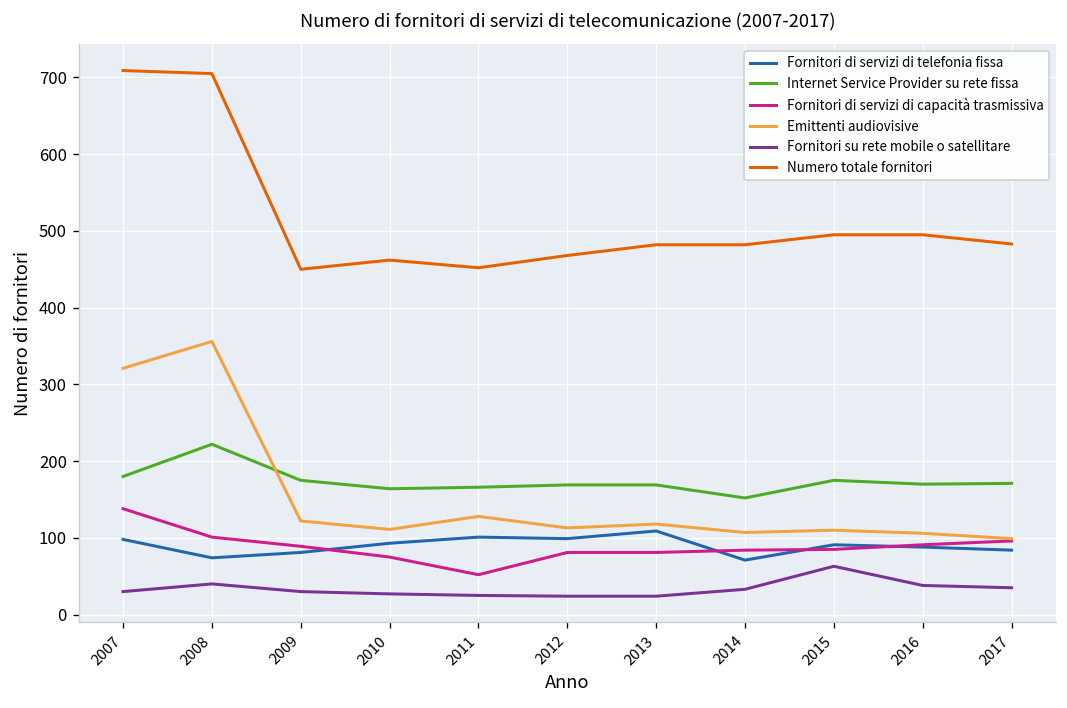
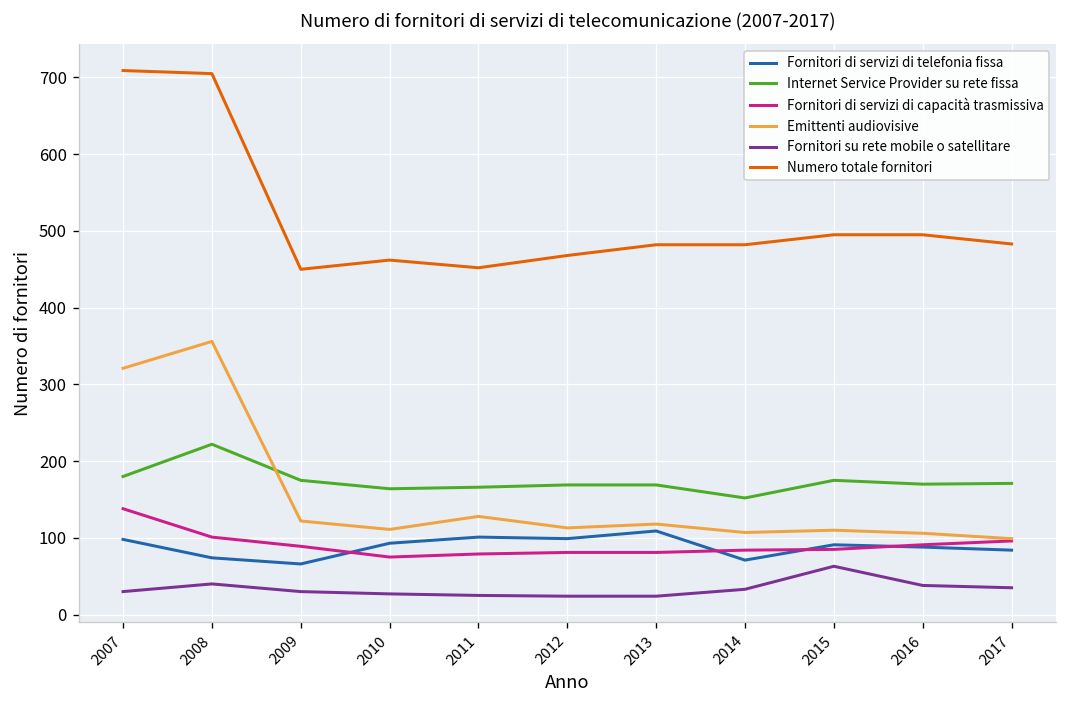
Fornitori di servizi di telefonia fissa, 2009: 80 -> 70
Fornitori di servizi di capacità trasmissiva, 2011: 50 -> 80
